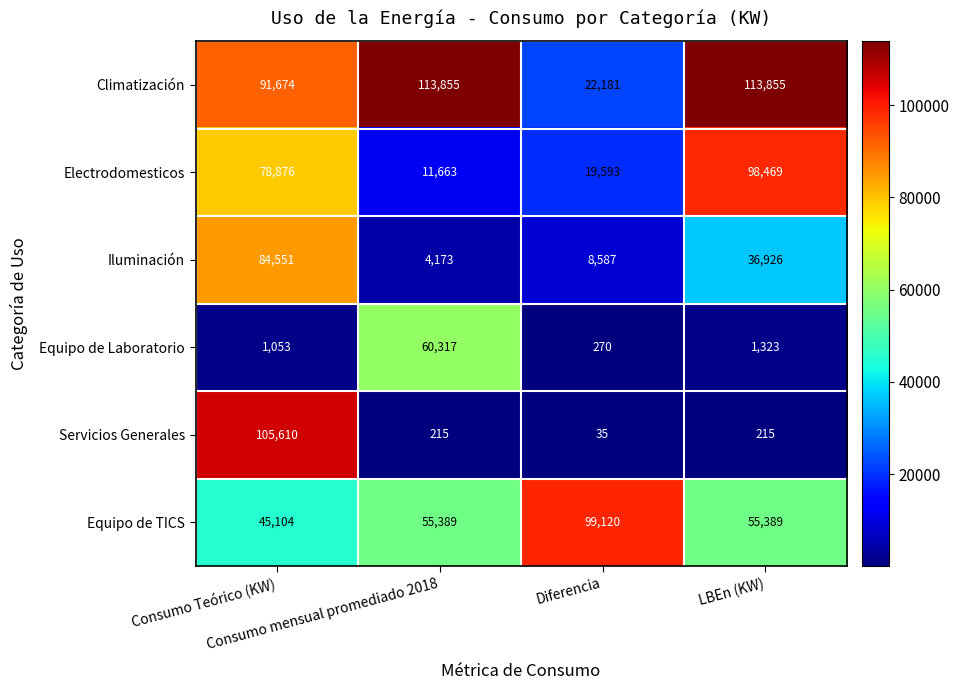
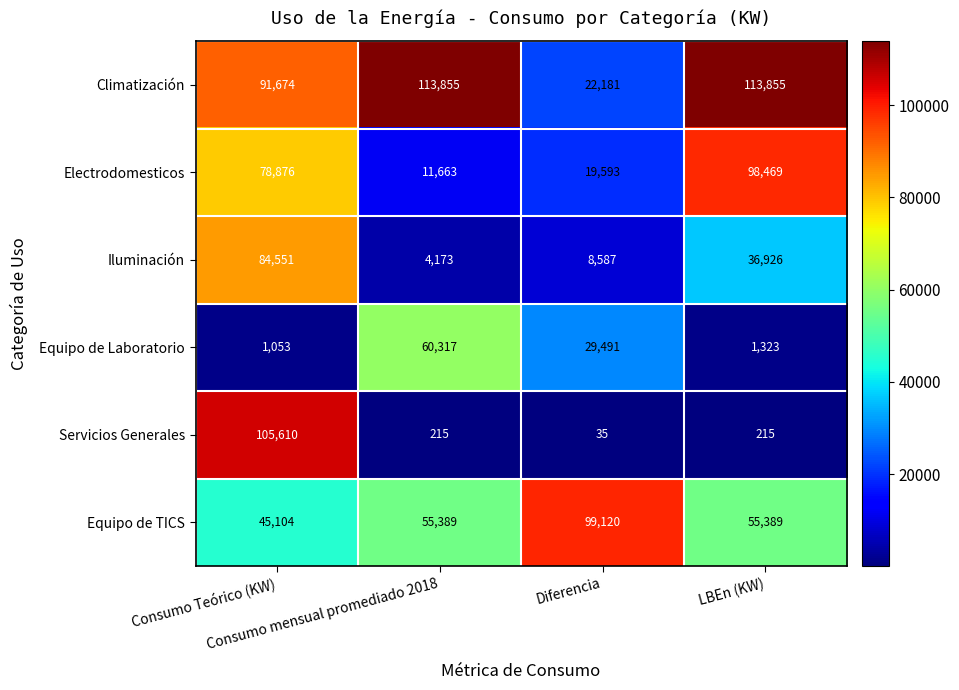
Equipo de Laboratorio, Diferencia: 270 -> 29,491
